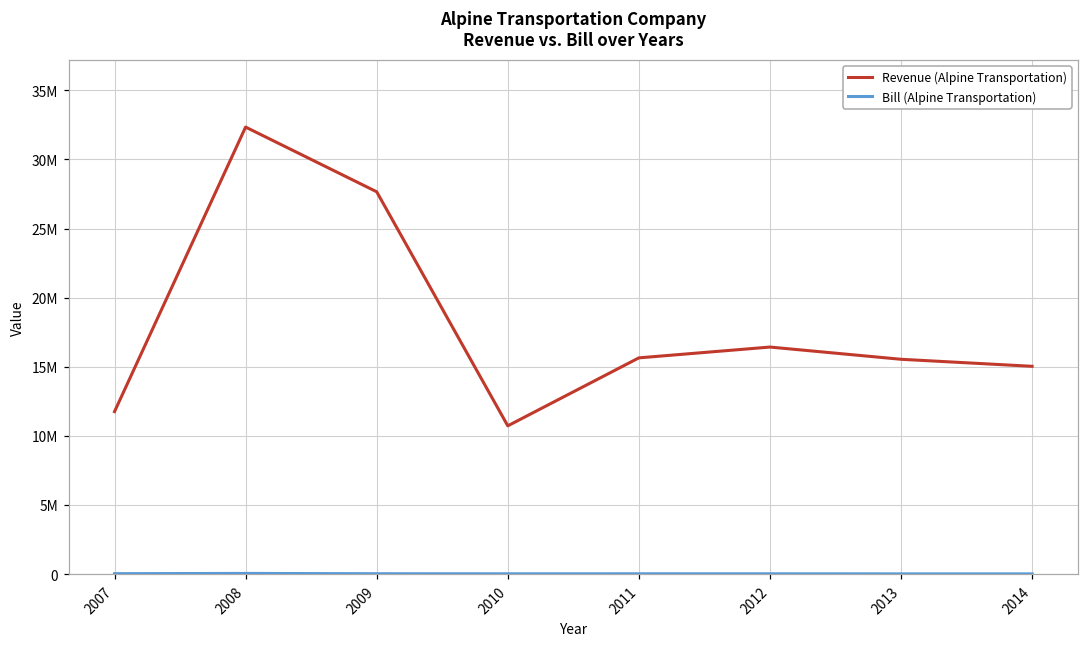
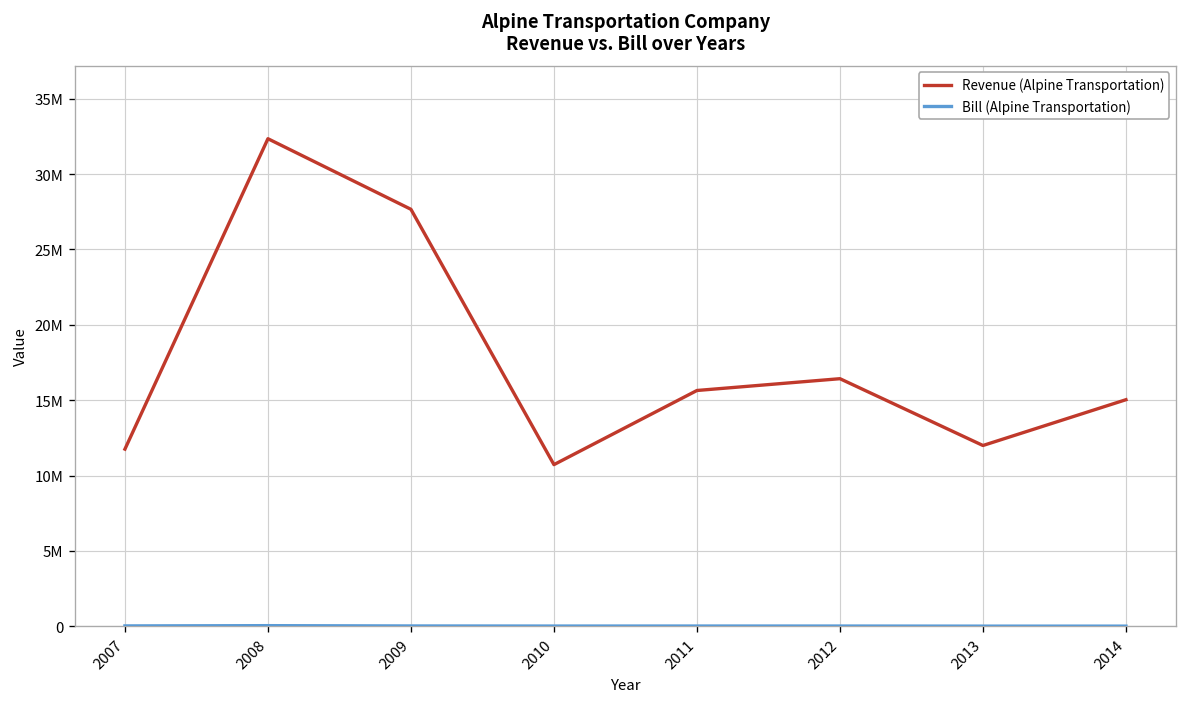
Revenue (Alpine Transportation), 2013: 15500000 -> 12000000
